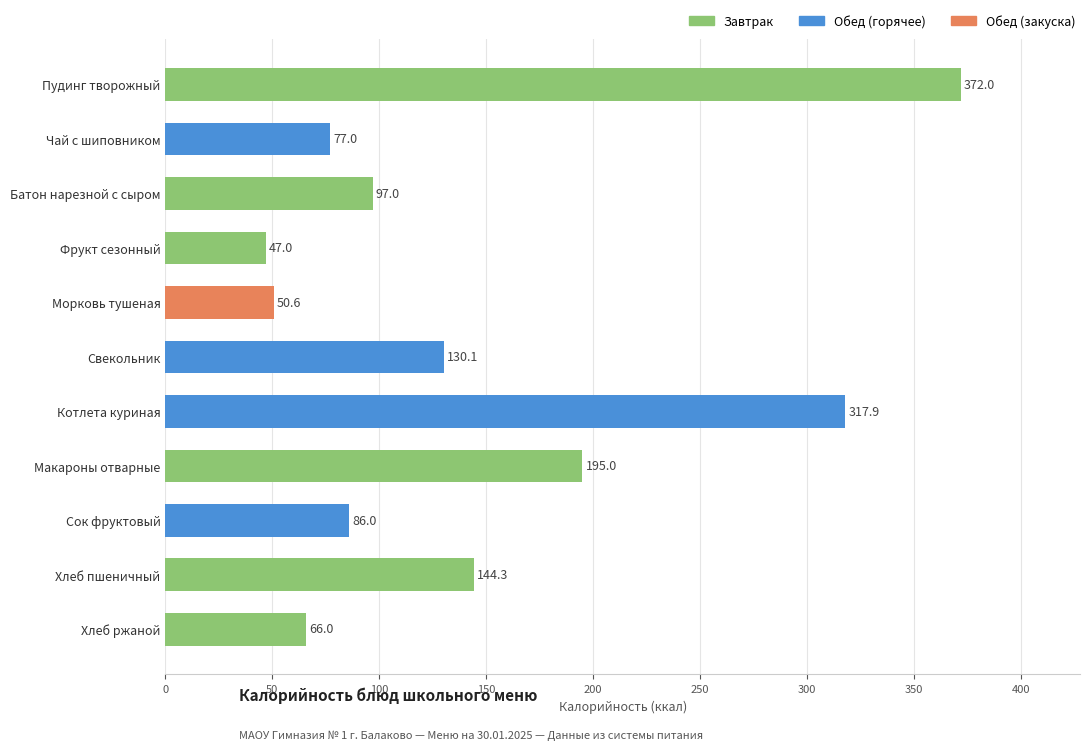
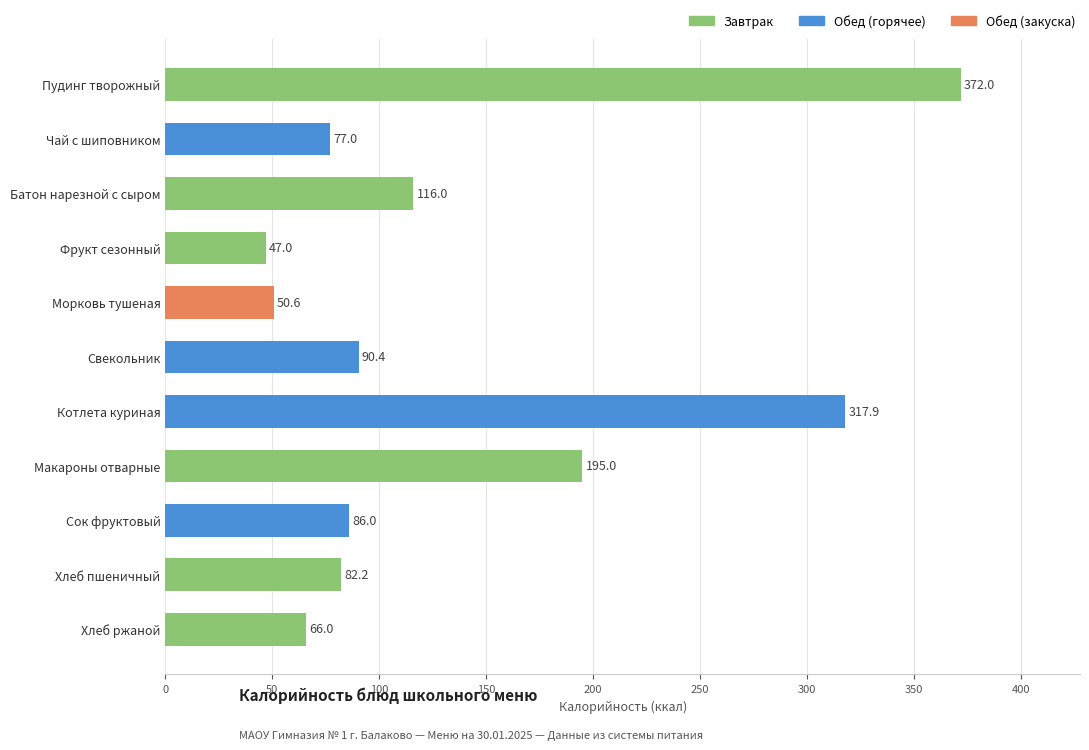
Батон нарезной с сыром: 97.0 -> 116.0
Свекольник: 130.1 -> 90.4
Хлеб пшеничный: 144.3 -> 82.2
